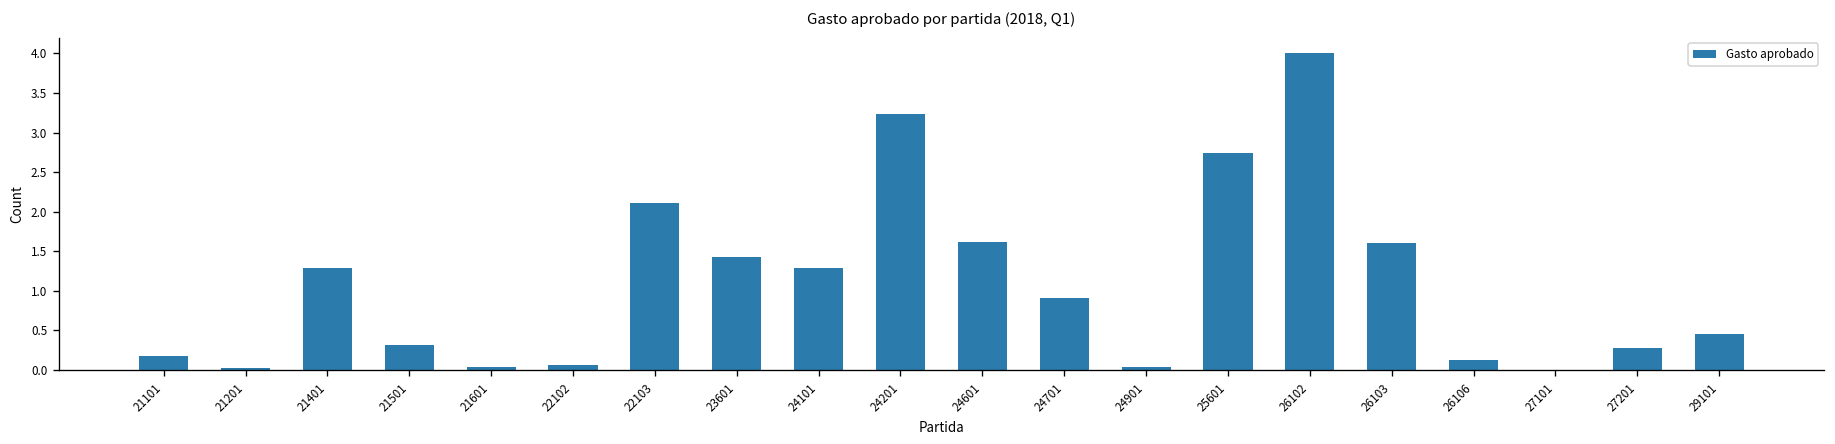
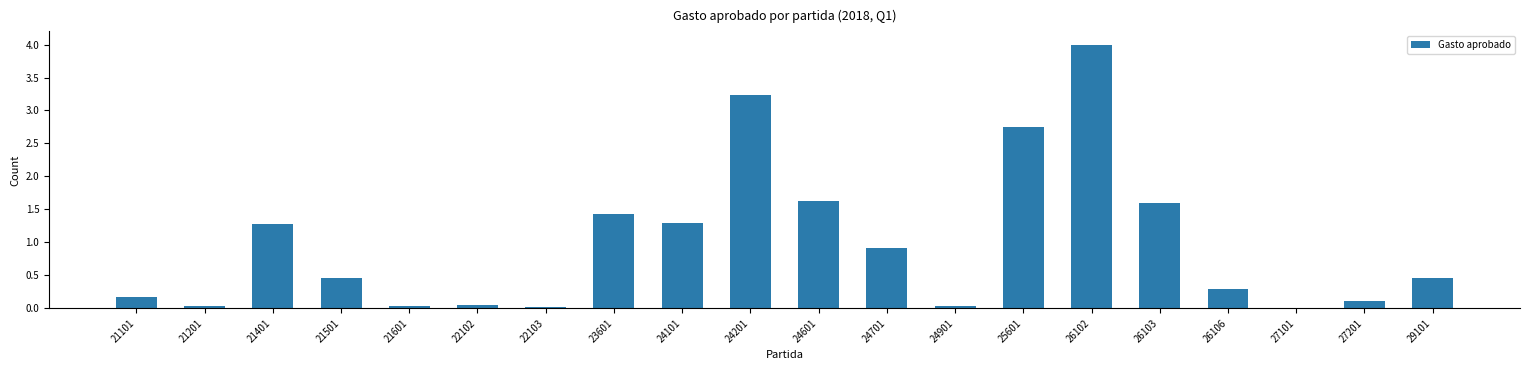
21501: 0.3 -> 0.5
22103: 2.1 -> 0.0
26106: 0.1 -> 0.3
27201: 0.3 -> 0.1
